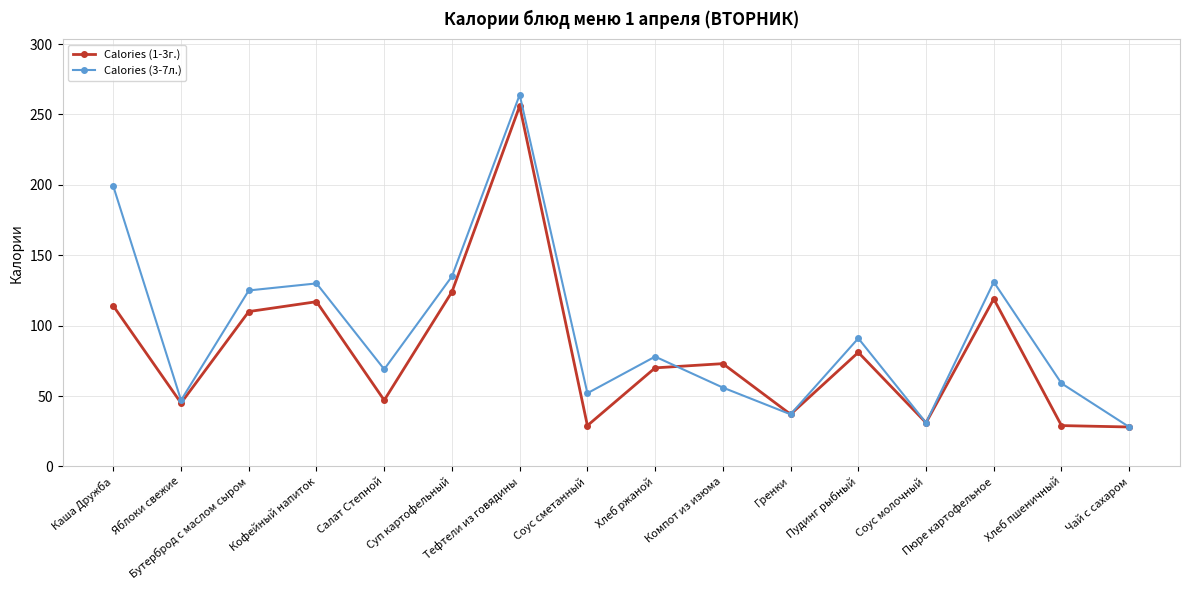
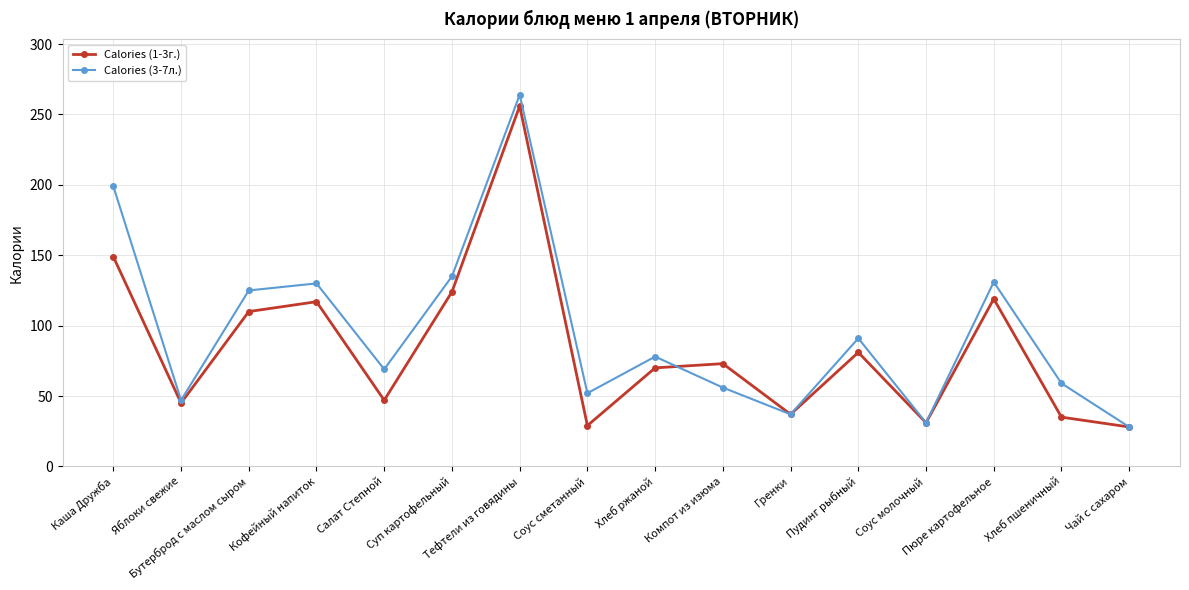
Calories (1-3г.), Каша Дружба: 114 -> 149
Calories (1-3г.), Хлеб пшеничный: 29 -> 35
